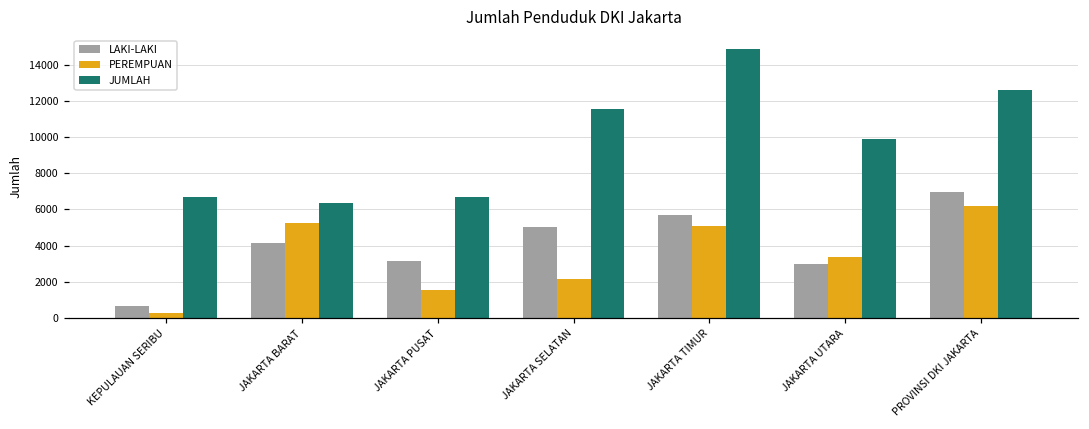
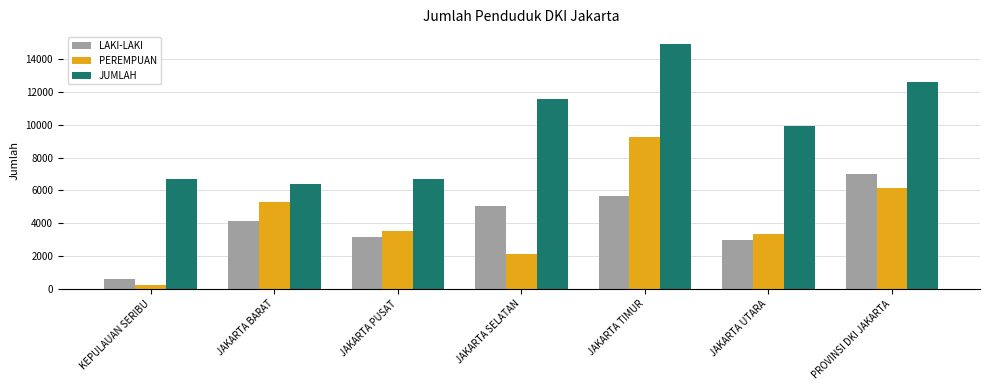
PEREMPUAN, JAKARTA PUSAT: 1500 -> 3500
PEREMPUAN, JAKARTA TIMUR: 5100 -> 9200
